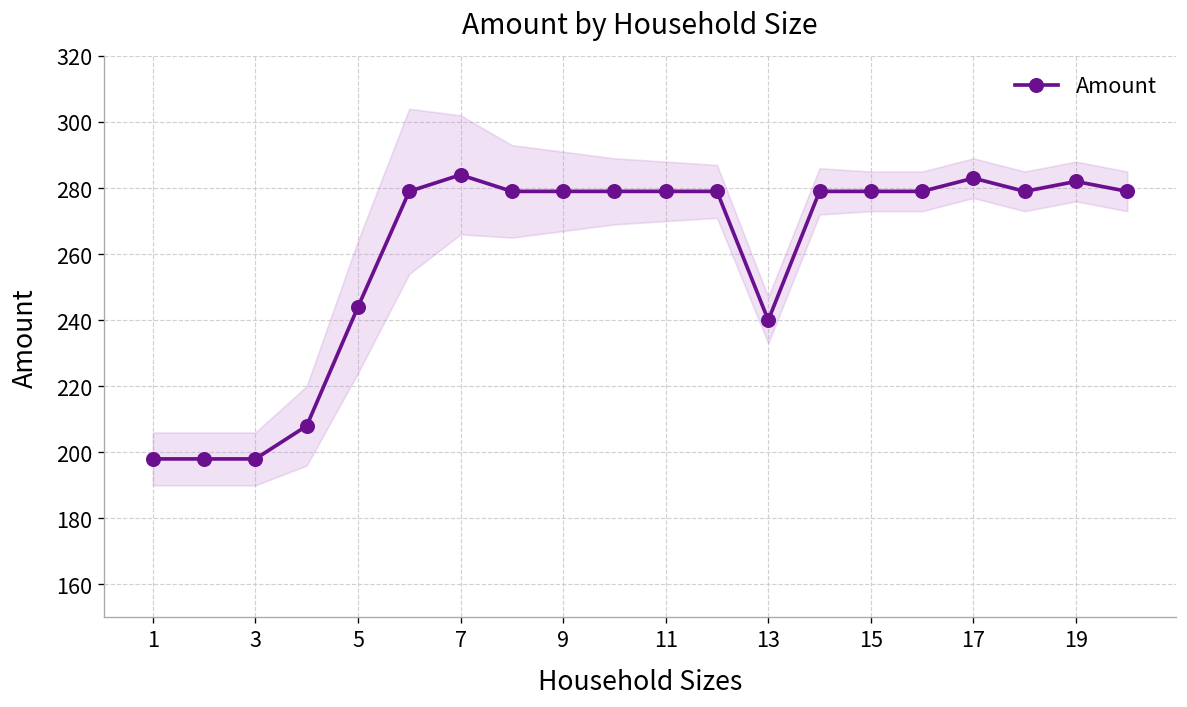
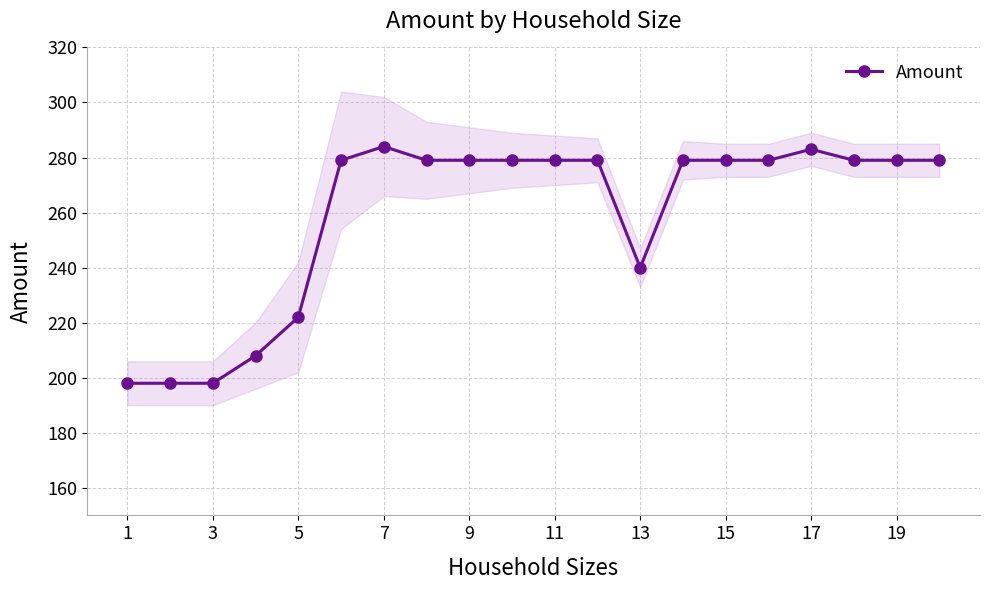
Amount, 5: 244 -> 222
Amount, 19: 282 -> 279
